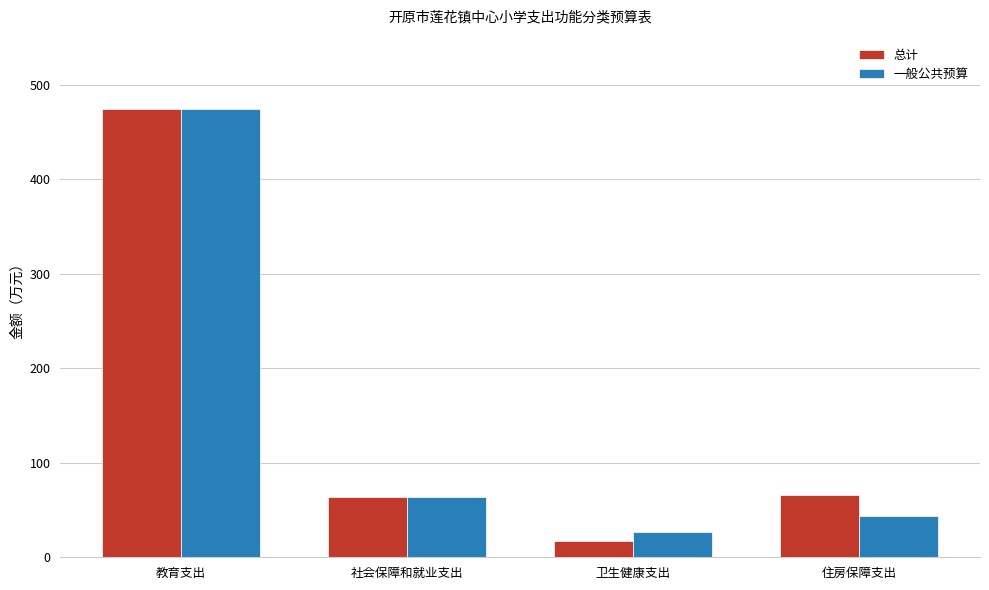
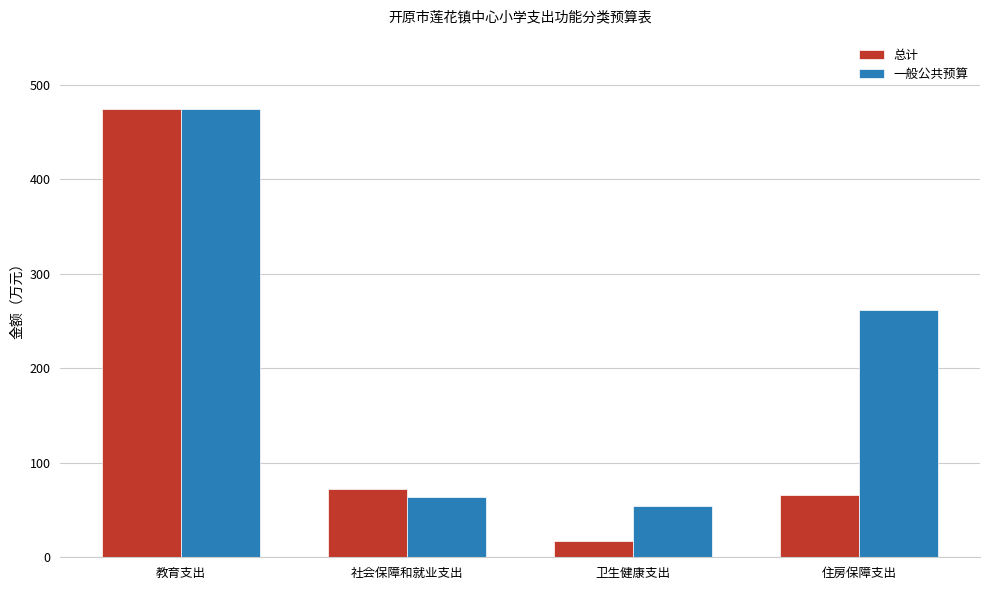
总计, 社会保障和就业支出: 60 -> 70
一般公共预算, 卫生健康支出: 30 -> 50
一般公共预算, 住房保障支出: 40 -> 260
